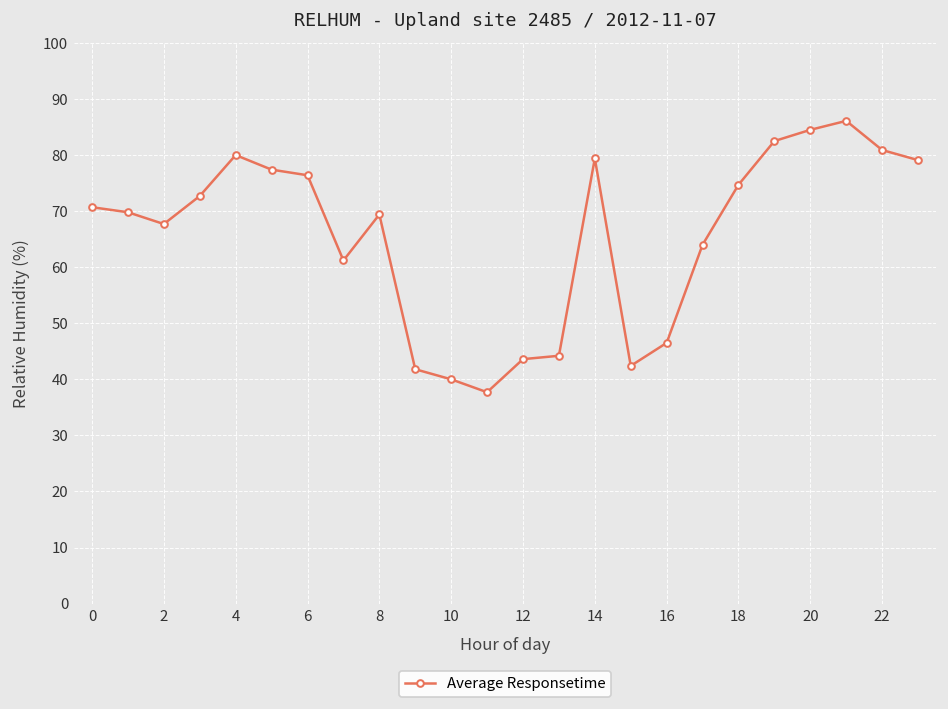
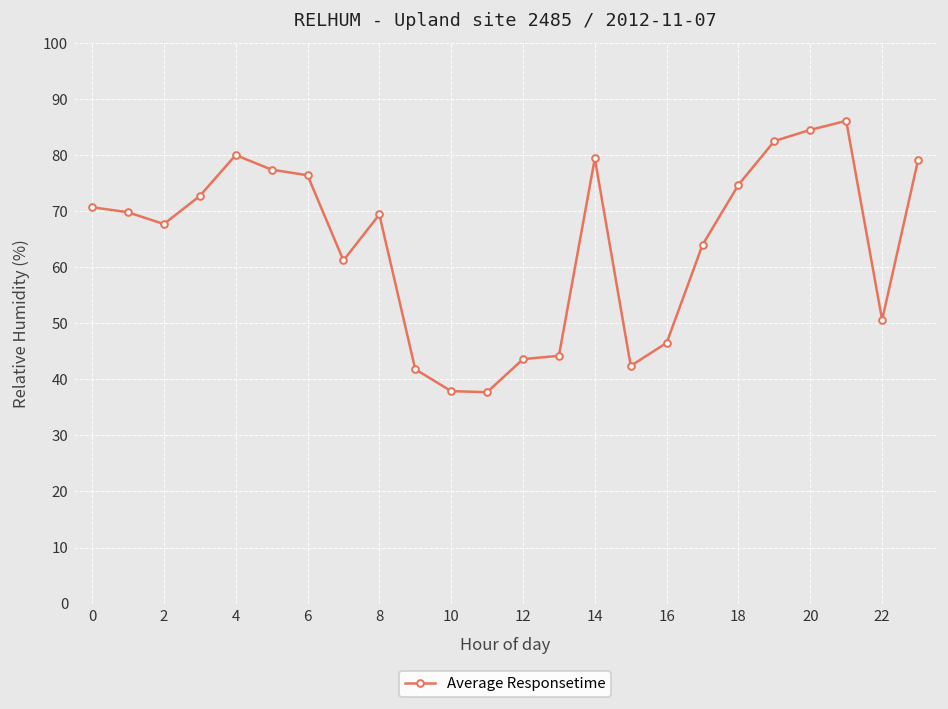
10: 40 -> 38
22: 81 -> 51
